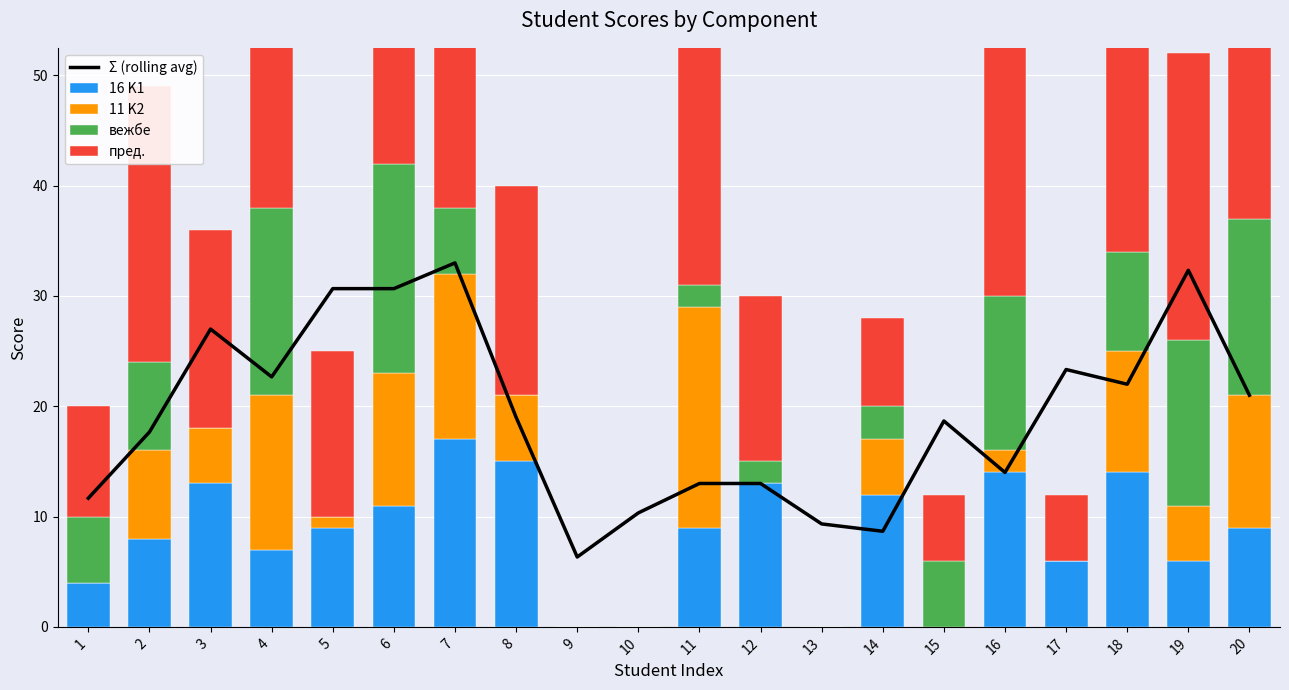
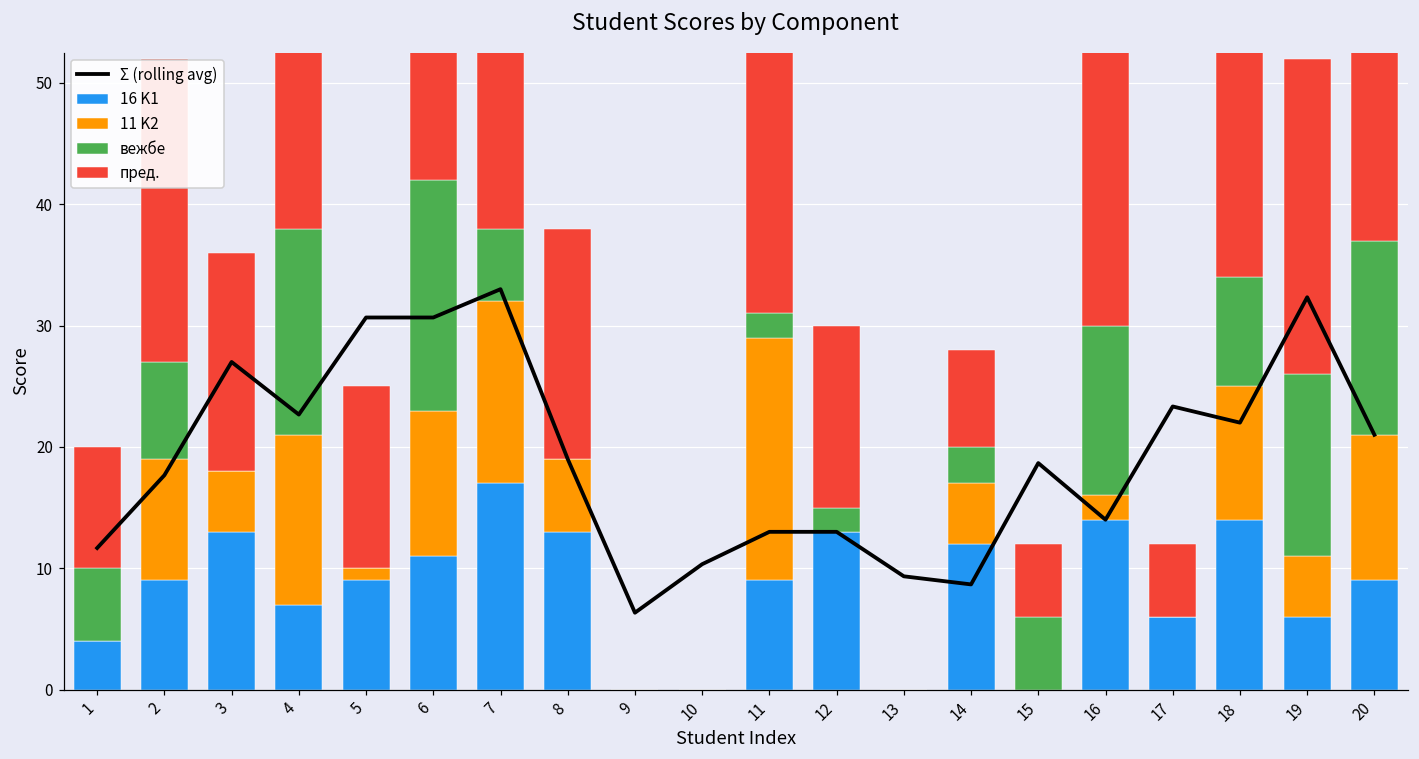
16 K1, 2: 8 -> 9
11 K2, 2: 8 -> 10
16 K1, 8: 15 -> 13
